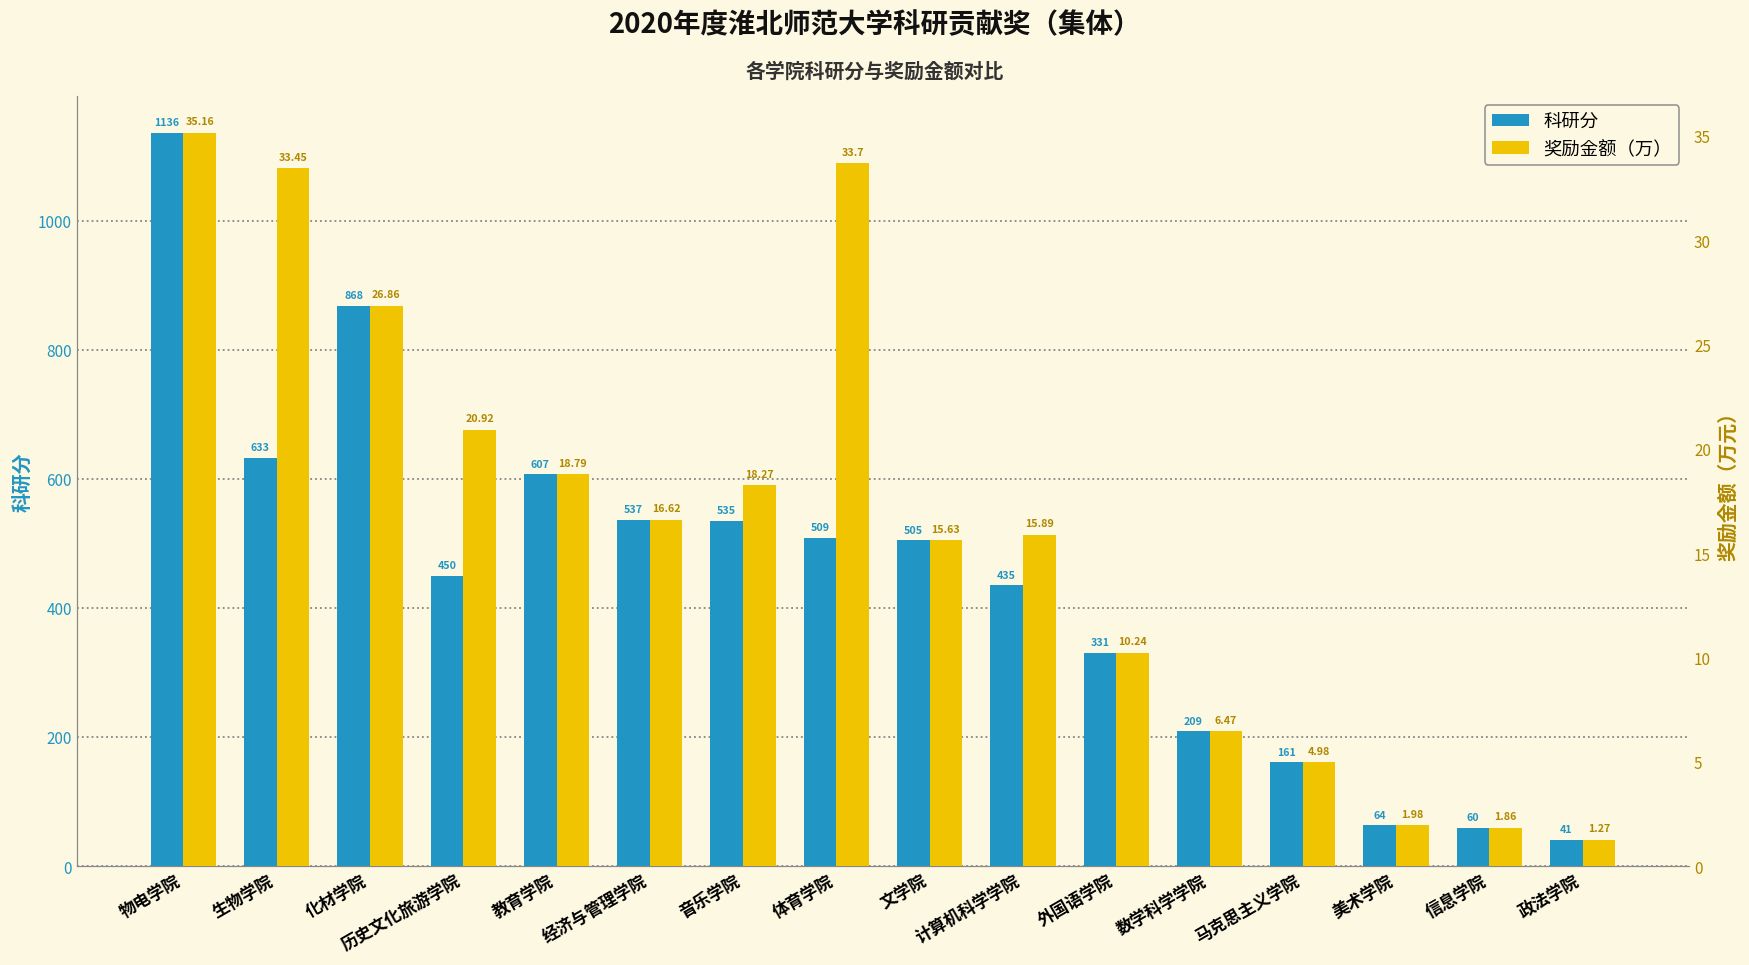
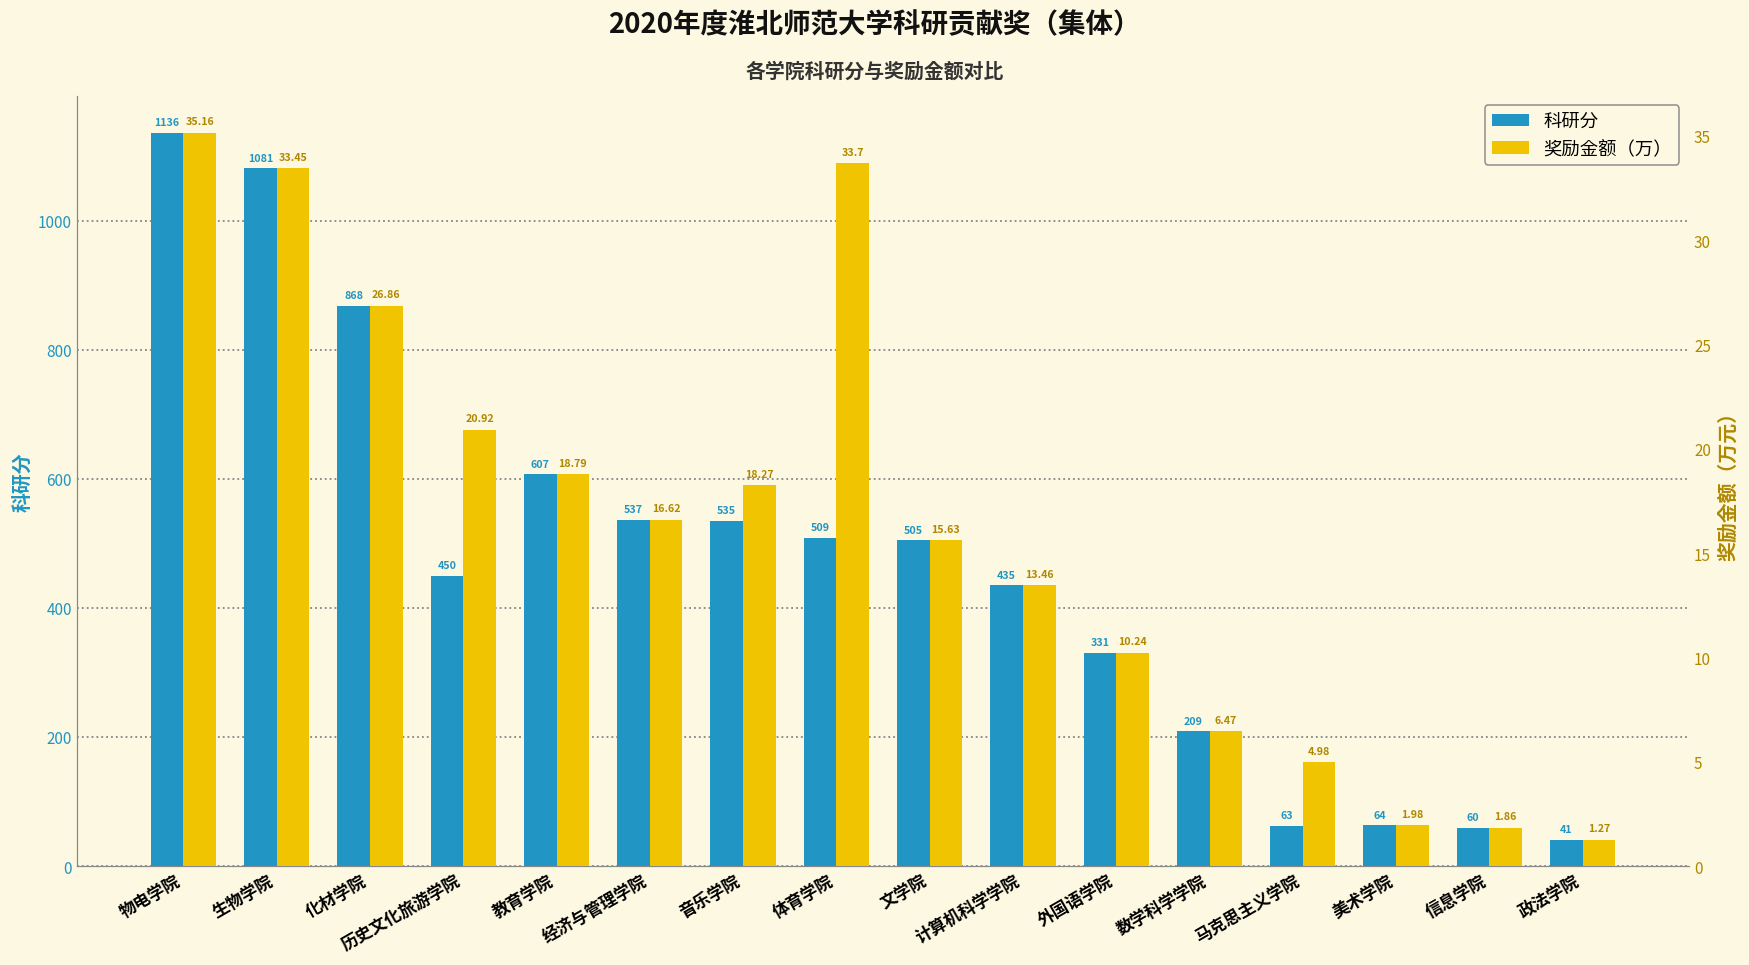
科研分, 生物学院: 633 -> 1081
科研分, 马克思主义学院: 161 -> 63
奖励金额（万）, 计算机科学学院: 15.89 -> 13.46
